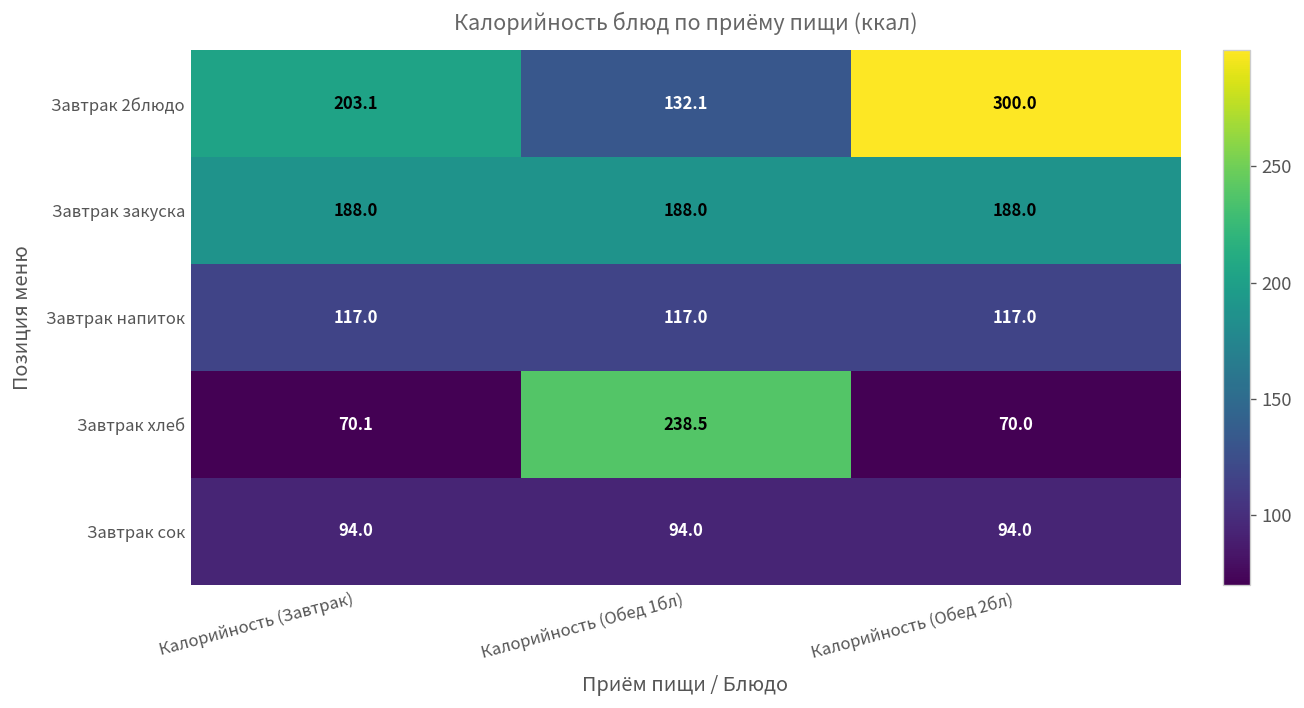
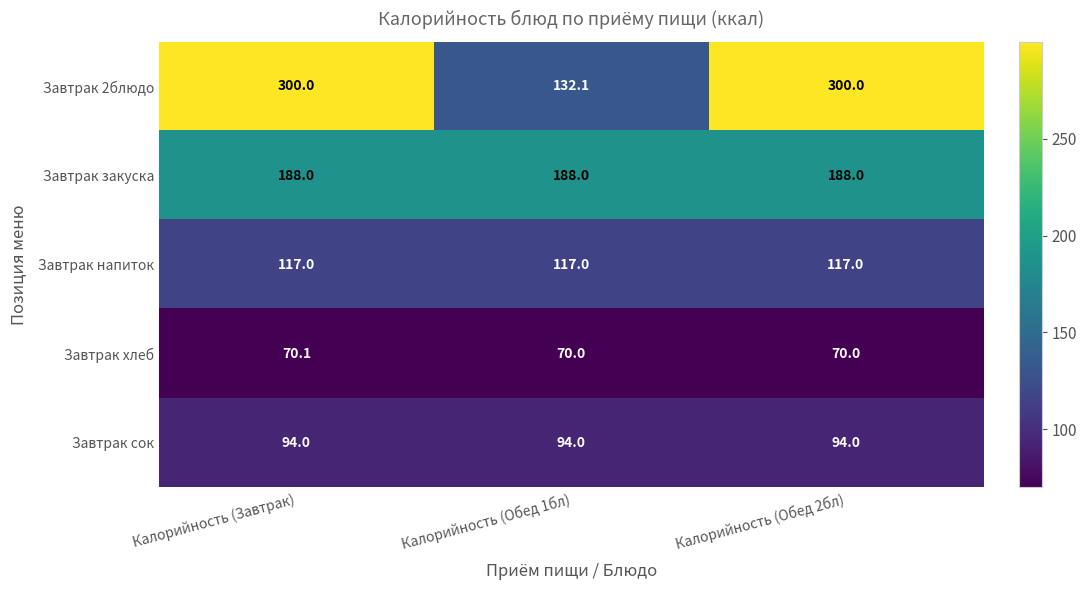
Завтрак 2блюдо, Калорийность (Завтрак): 203.1 -> 300.0
Завтрак хлеб, Калорийность (Обед 1бл): 238.5 -> 70.0
